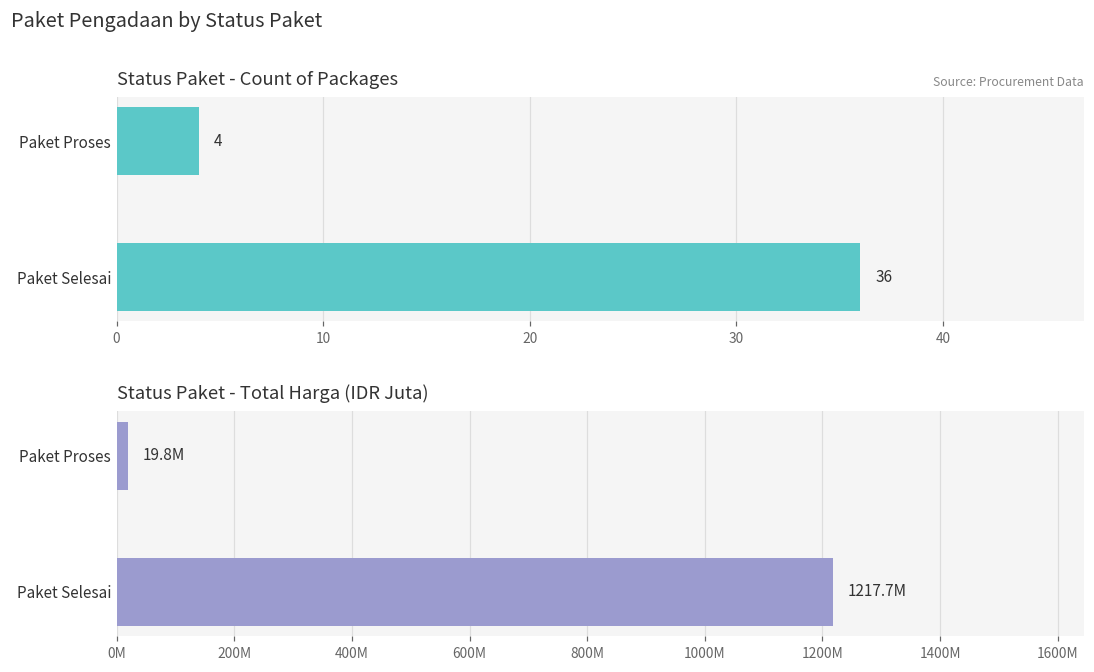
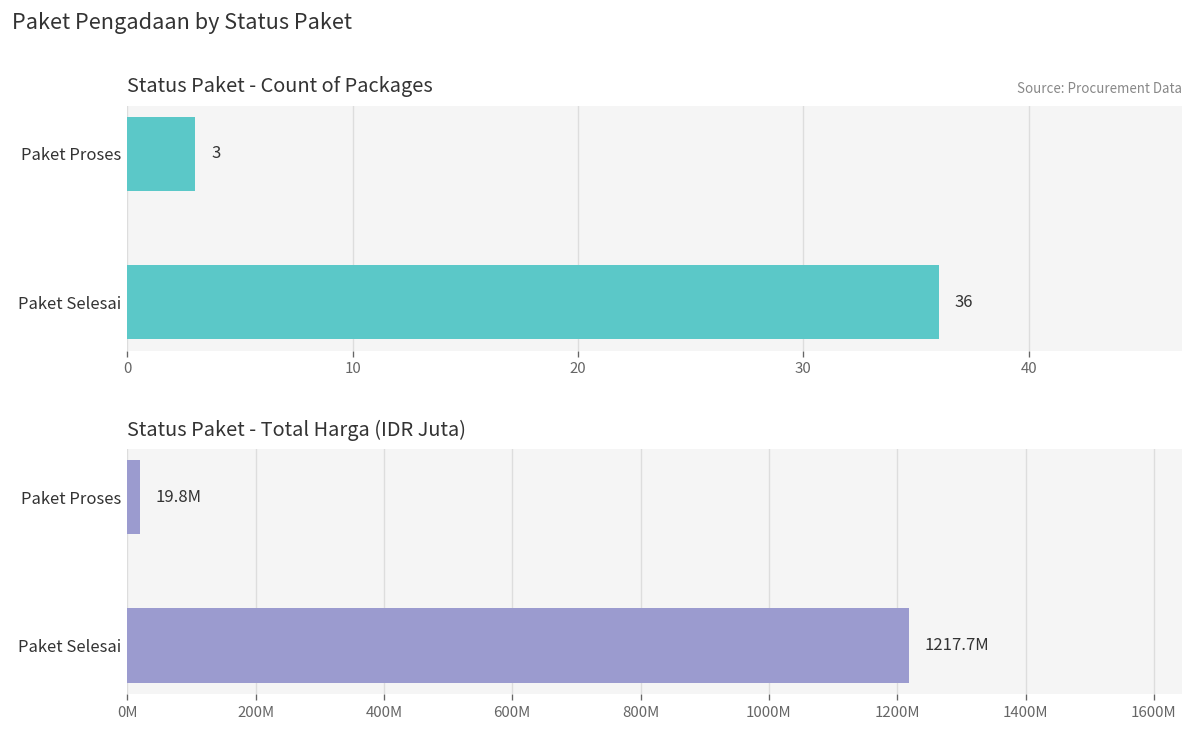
Status Paket - Count of Packages, Paket Proses: 4 -> 3
